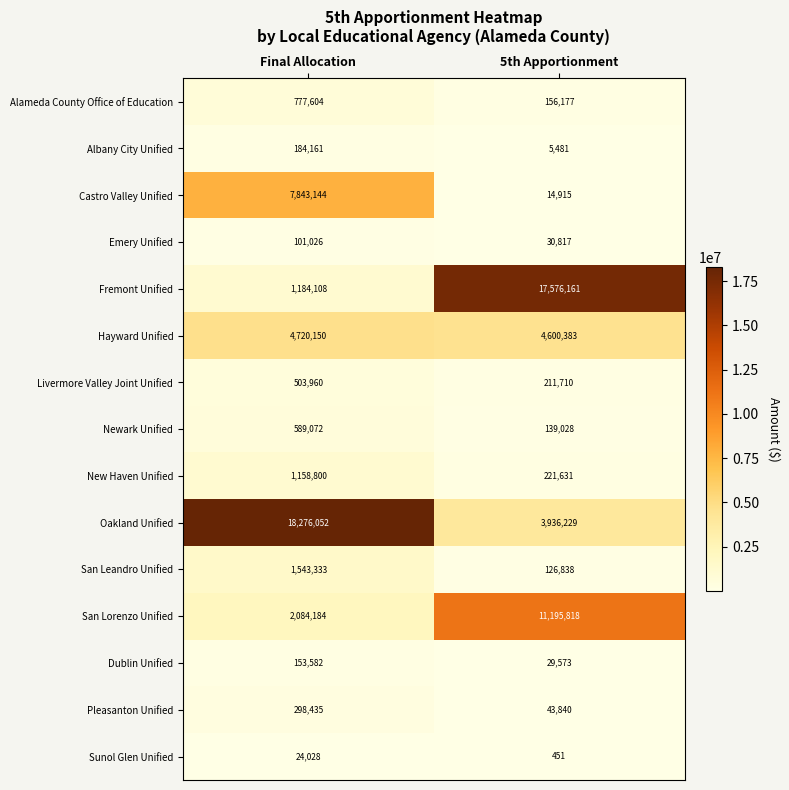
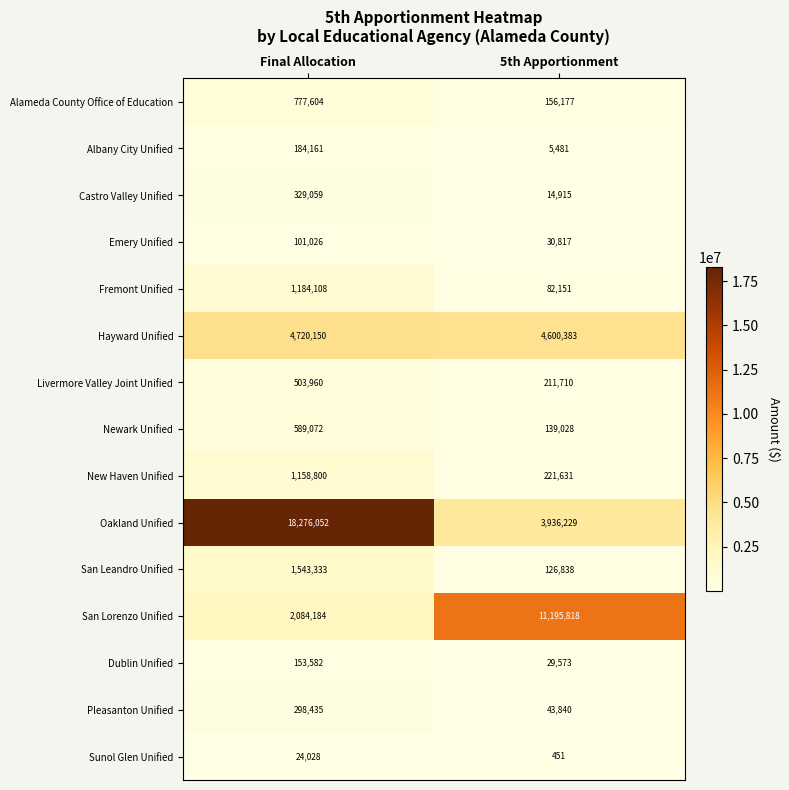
Castro Valley Unified, Final Allocation: 7,843,144 -> 329,059
Fremont Unified, 5th Apportionment: 17,576,161 -> 82,151
